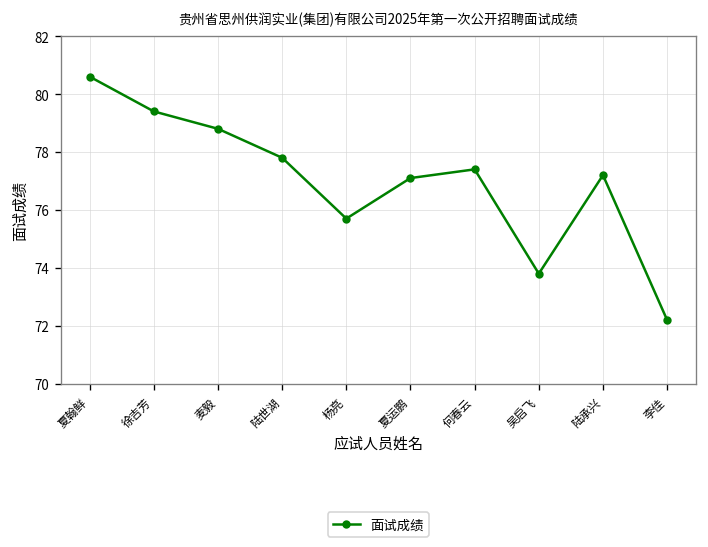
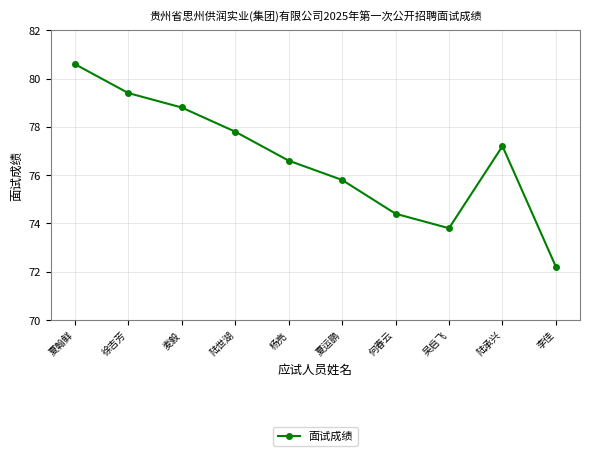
杨亮: 75.7 -> 76.6
夏运鹏: 77.1 -> 75.8
何春云: 77.4 -> 74.4
